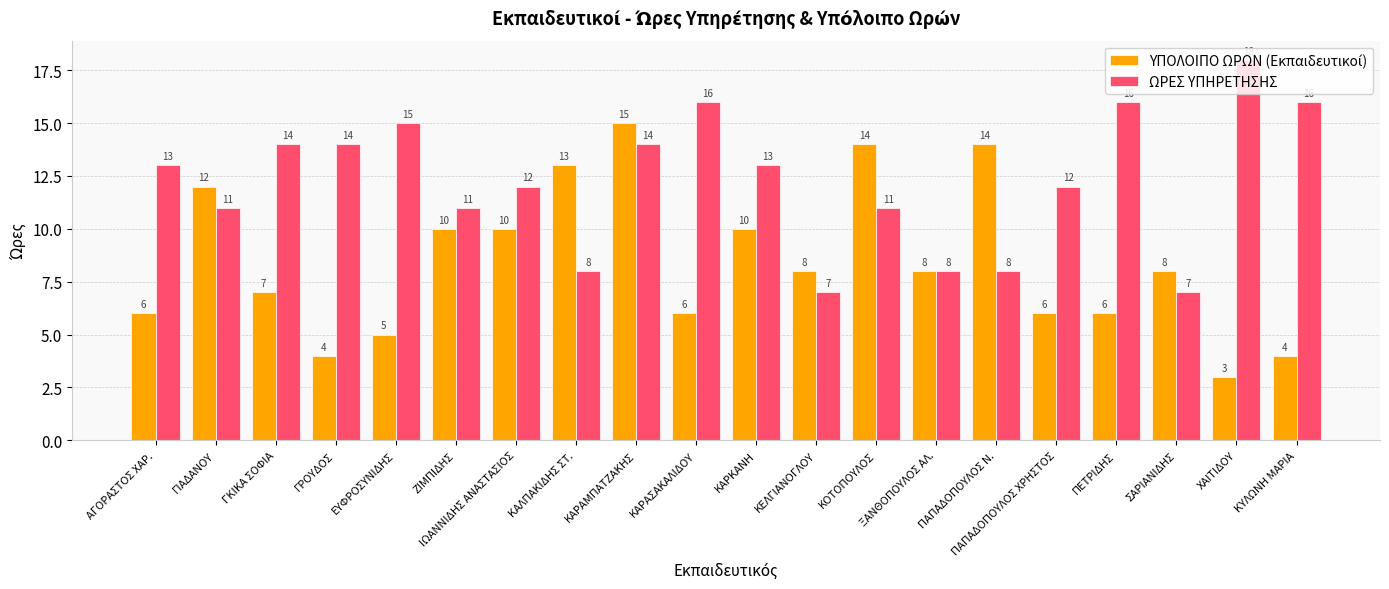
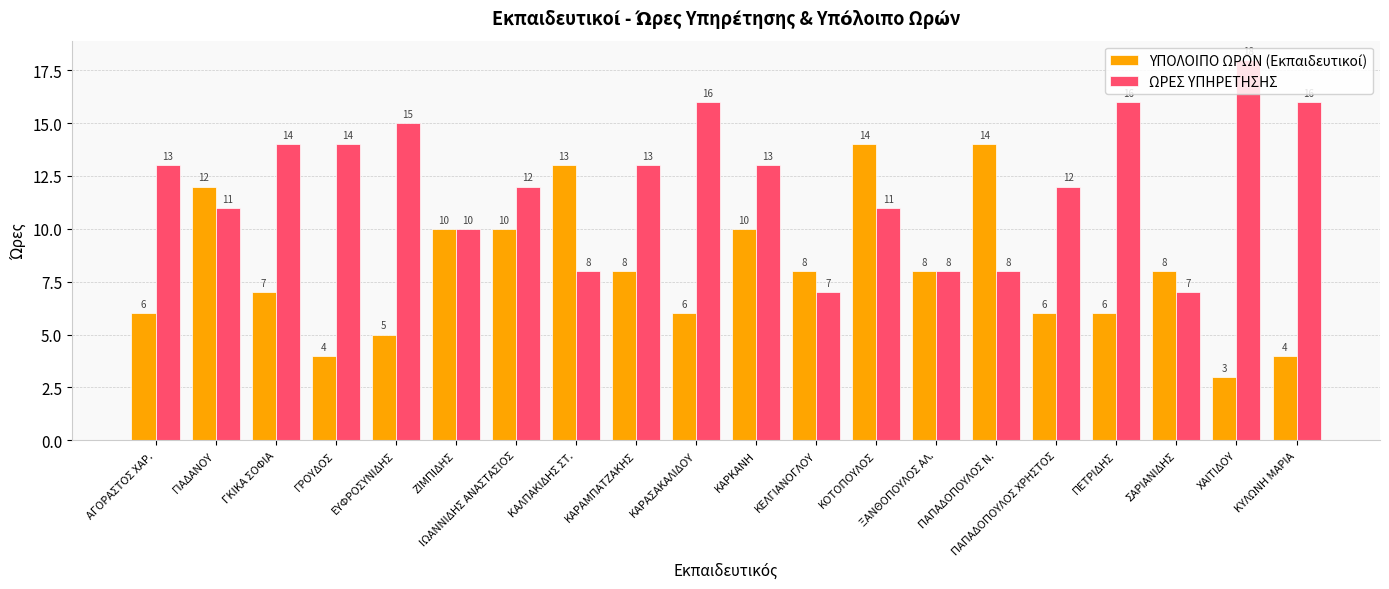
ΩΡΕΣ ΥΠΗΡΕΤΗΣΗΣ, ΖΙΜΠΙΔΗΣ: 11 -> 10
ΥΠΟΛΟΙΠΟ ΩΡΩΝ (Εκπαιδευτικοί), ΚΑΡΑΜΠΑΤΖΑΚΗΣ: 15 -> 8
ΩΡΕΣ ΥΠΗΡΕΤΗΣΗΣ, ΚΑΡΑΜΠΑΤΖΑΚΗΣ: 14 -> 13
